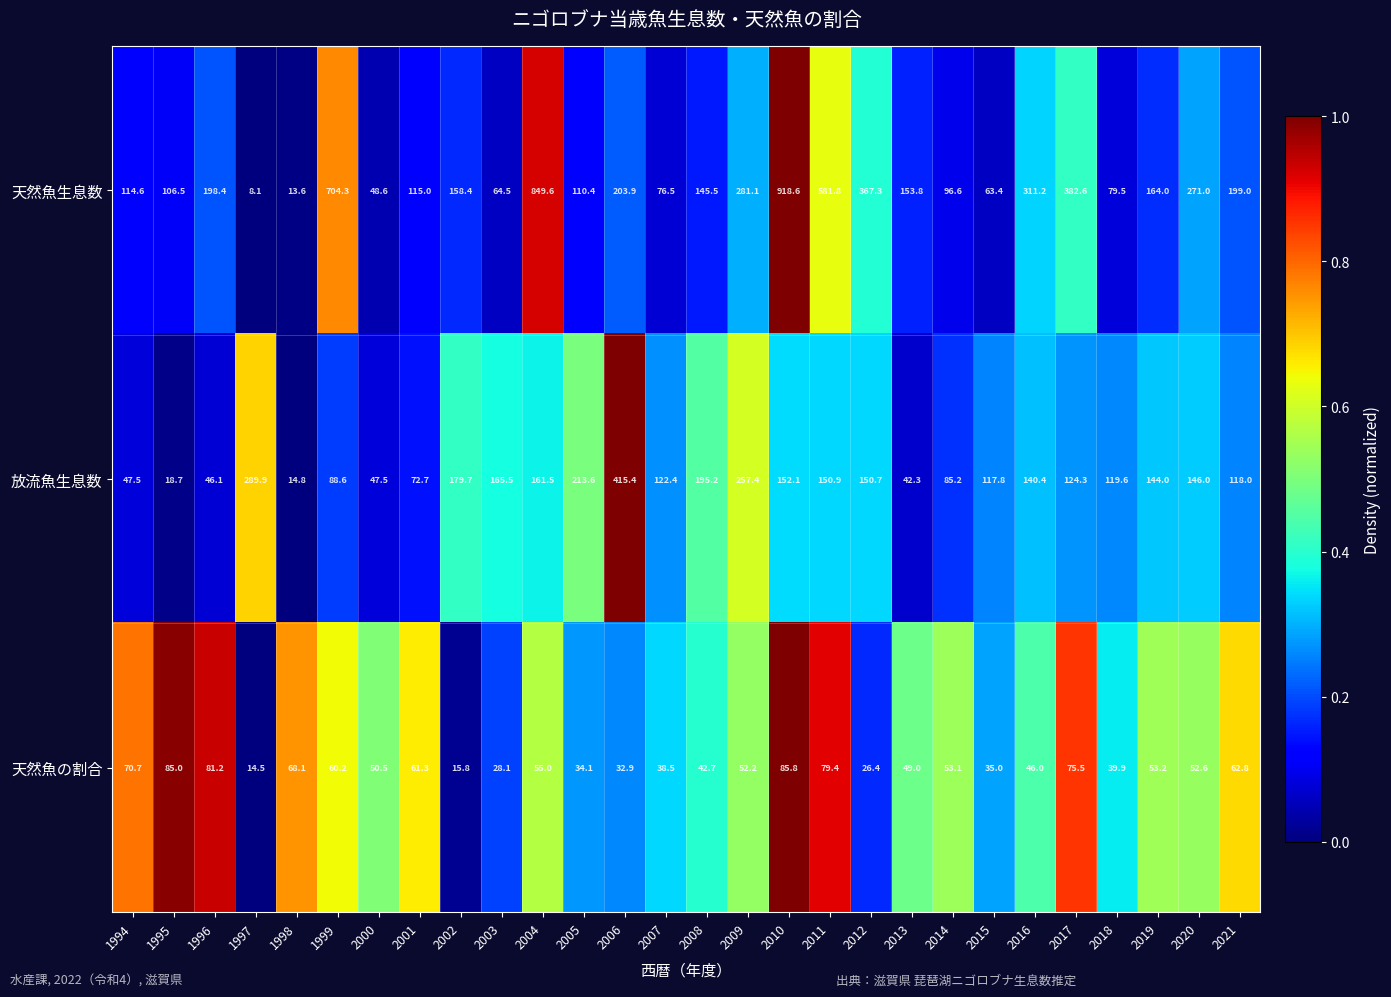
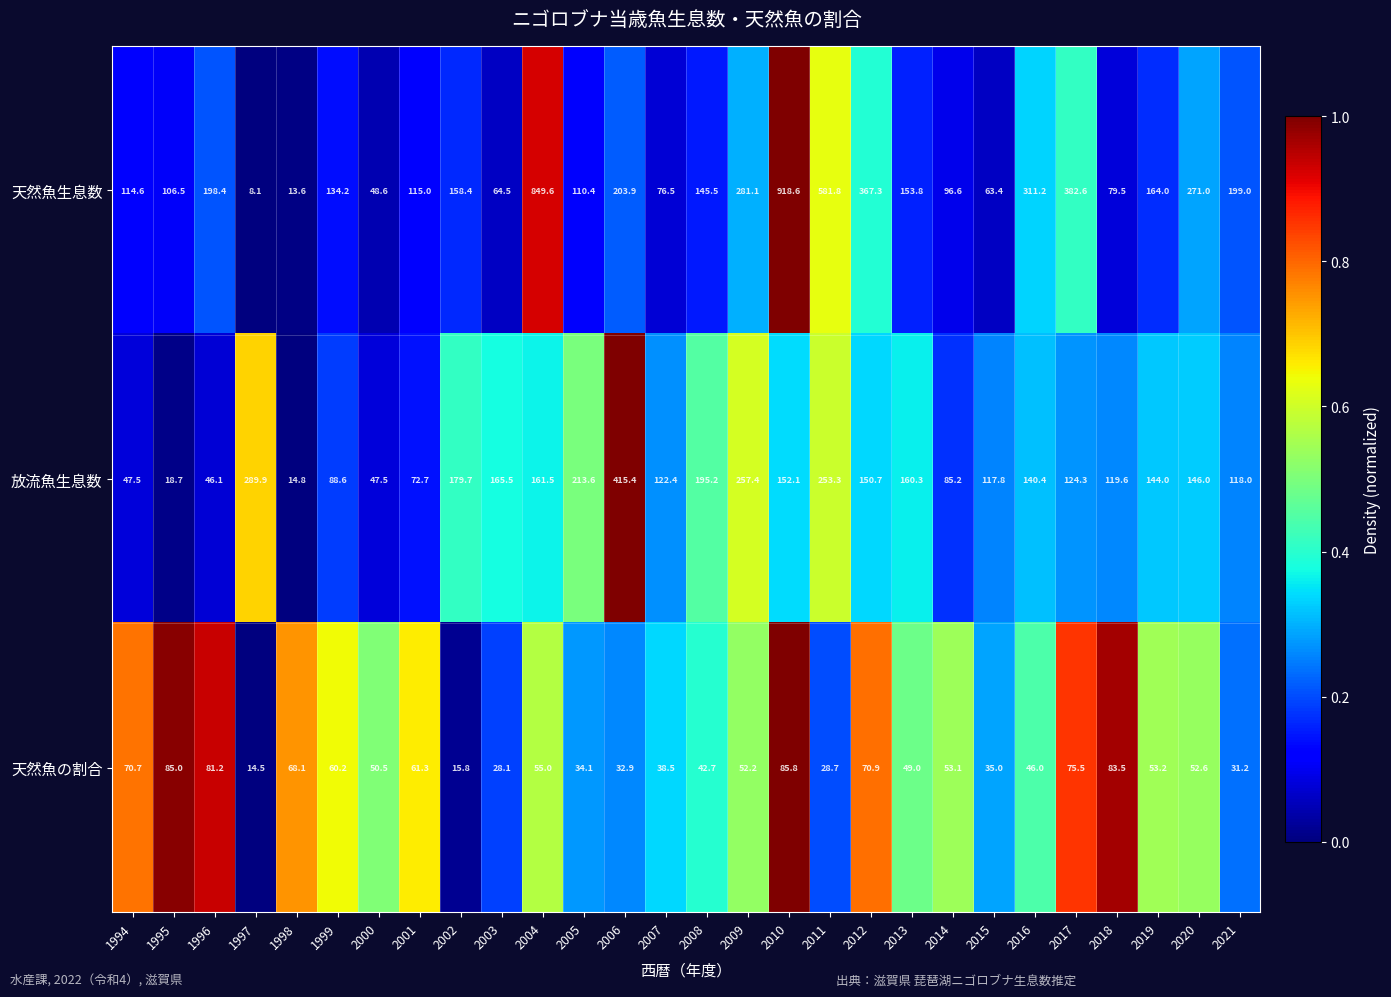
天然魚生息数, 1999: 704.3 -> 134.2
放流魚生息数, 2011: 150.9 -> 253.3
放流魚生息数, 2013: 42.3 -> 160.3
天然魚の割合, 2011: 79.4 -> 28.7
天然魚の割合, 2012: 26.4 -> 70.9
天然魚の割合, 2018: 39.9 -> 83.5
天然魚の割合, 2021: 62.8 -> 31.2
